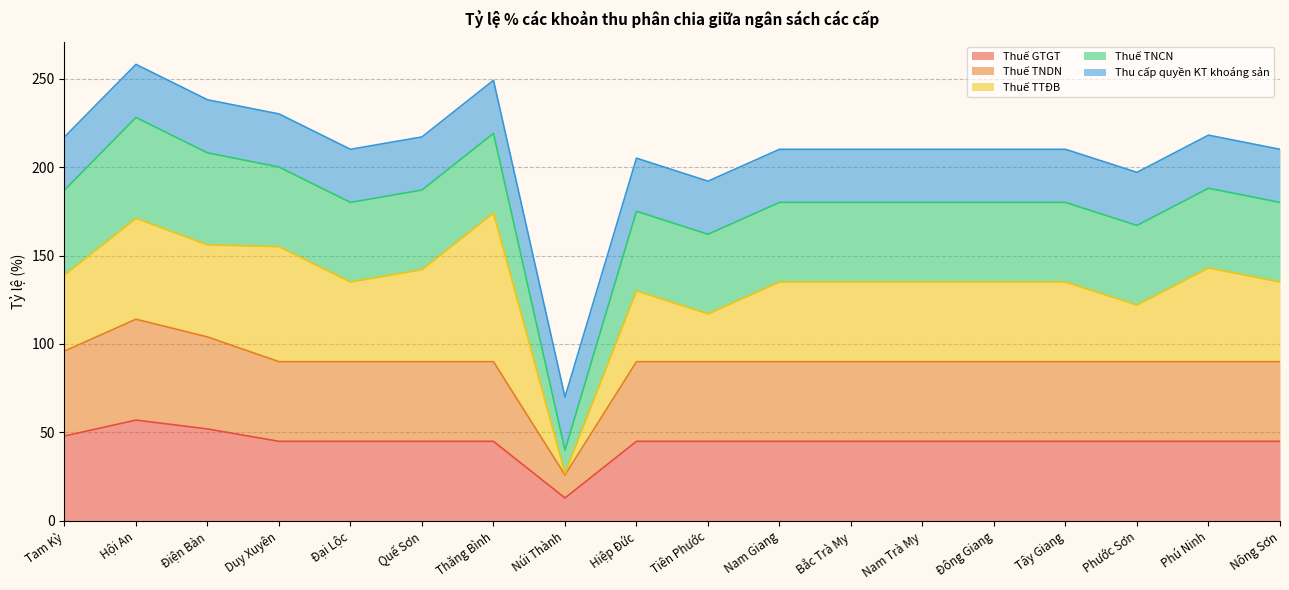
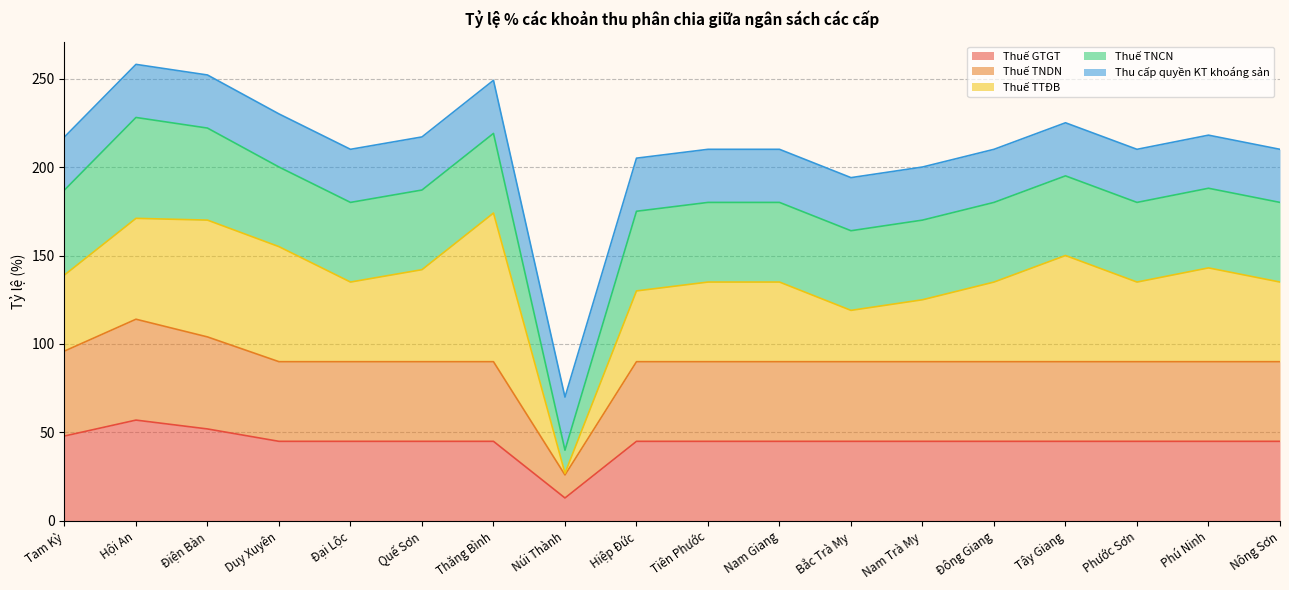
Thuế TTĐB, Điện Bàn: 52 -> 66
Thuế TTĐB, Tiên Phước: 27 -> 45
Thuế TTĐB, Bắc Trà My: 45 -> 29
Thuế TTĐB, Nam Trà My: 45 -> 35
Thuế TTĐB, Tây Giang: 45 -> 60
Thuế TTĐB, Phước Sơn: 32 -> 45
